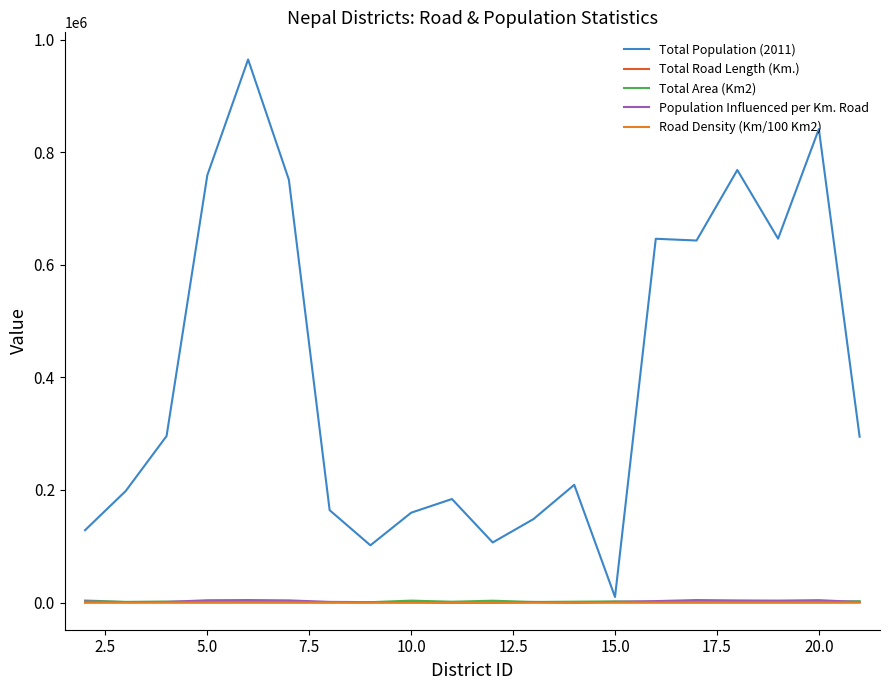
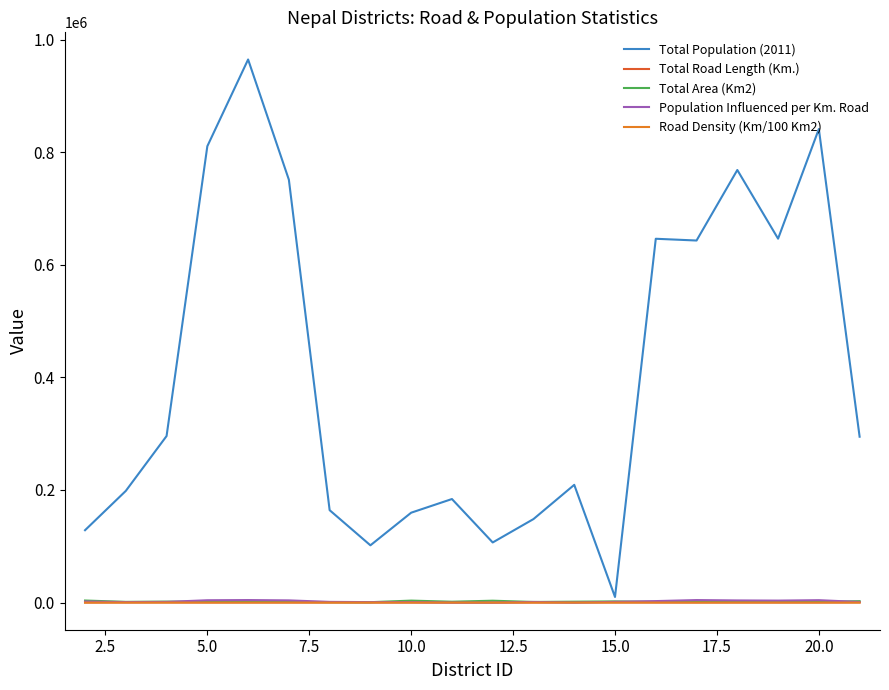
Total Population (2011), 5.0: 760000 -> 810000
